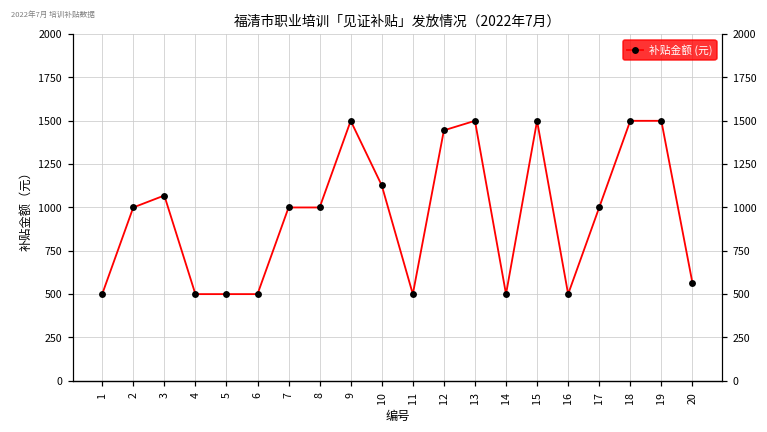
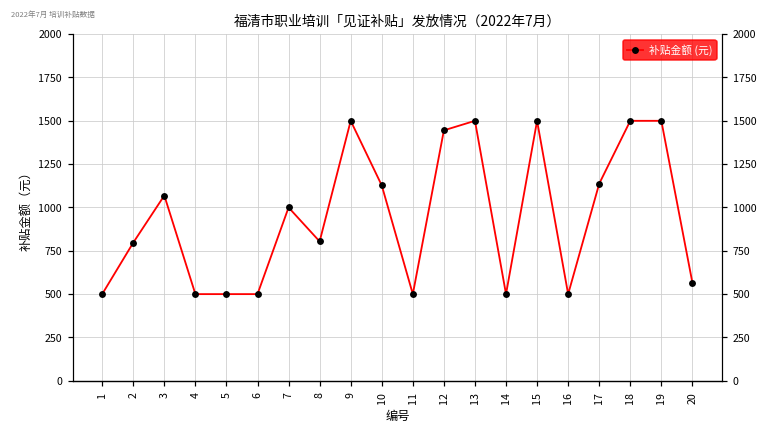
2: 1000 -> 800
8: 1000 -> 800
17: 1000 -> 1140
